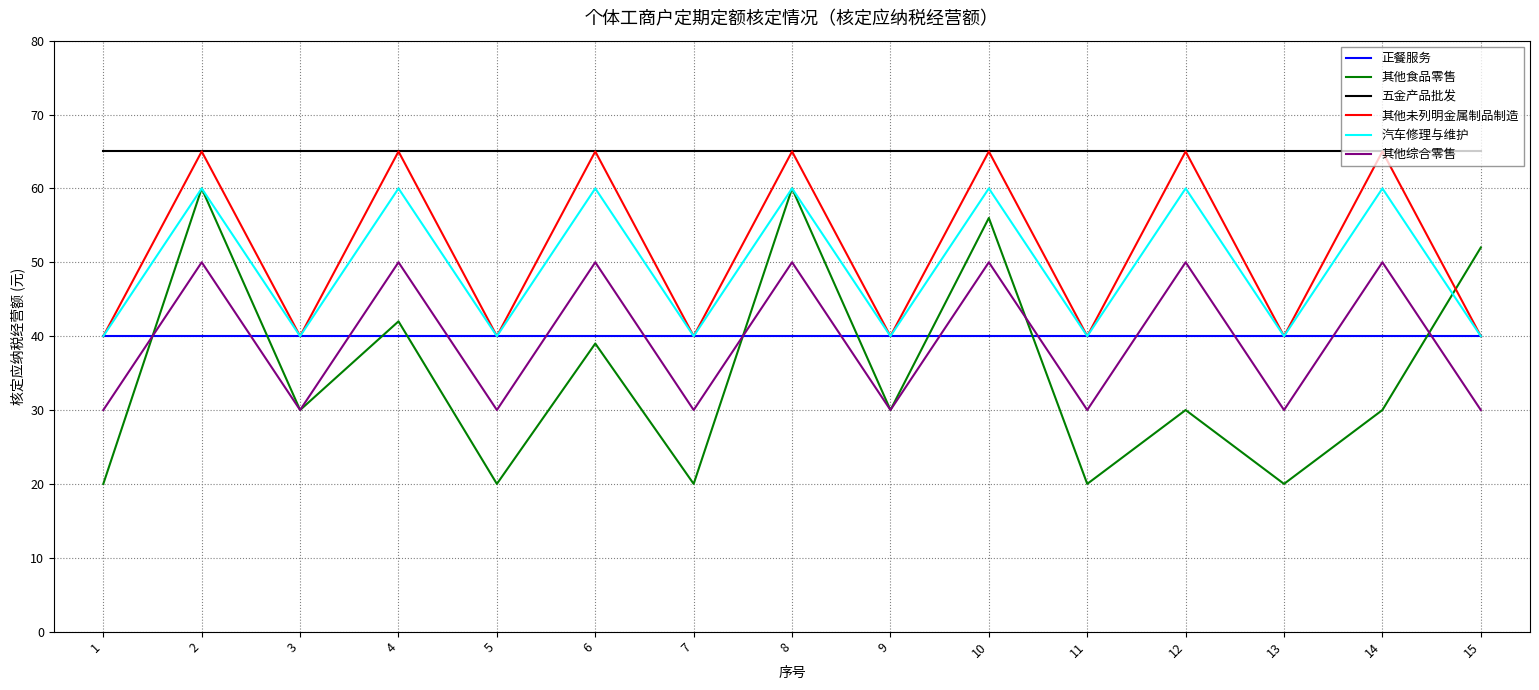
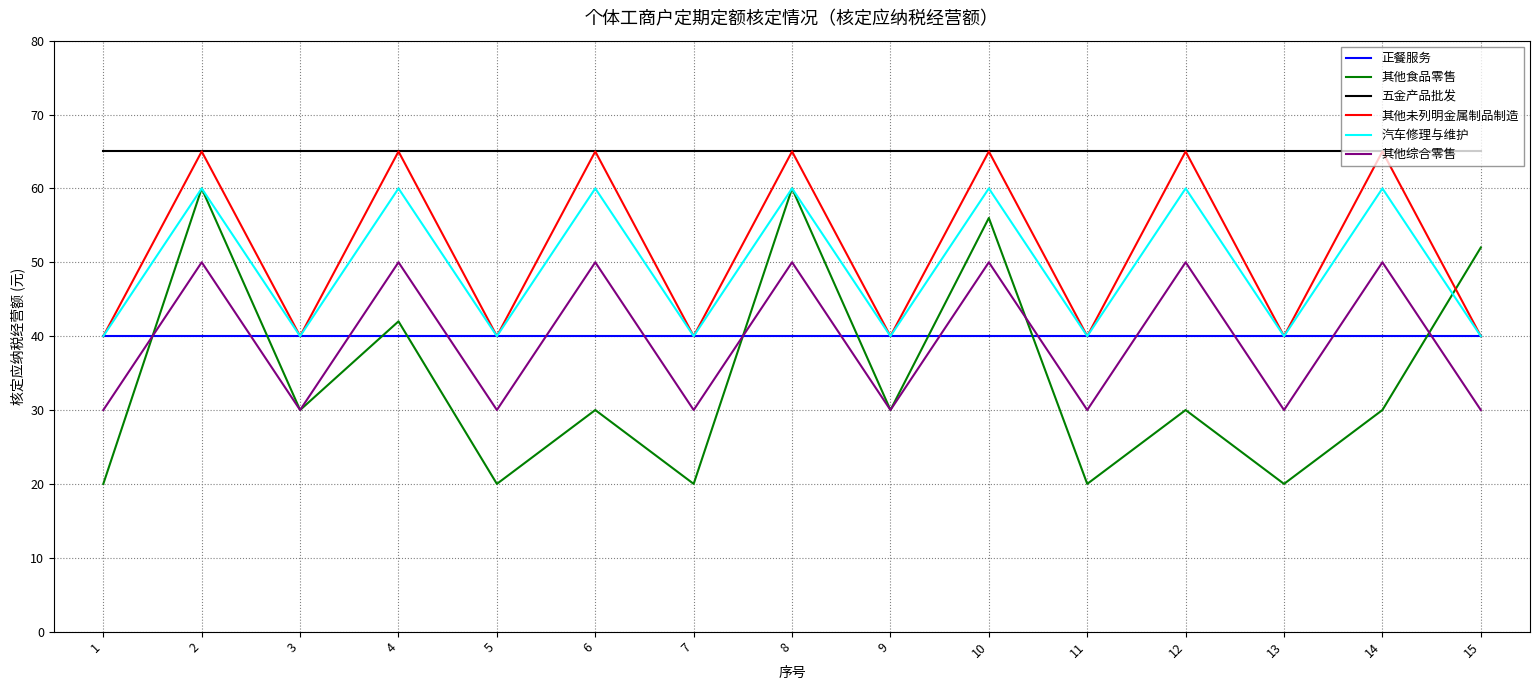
其他食品零售, 6: 39 -> 30
